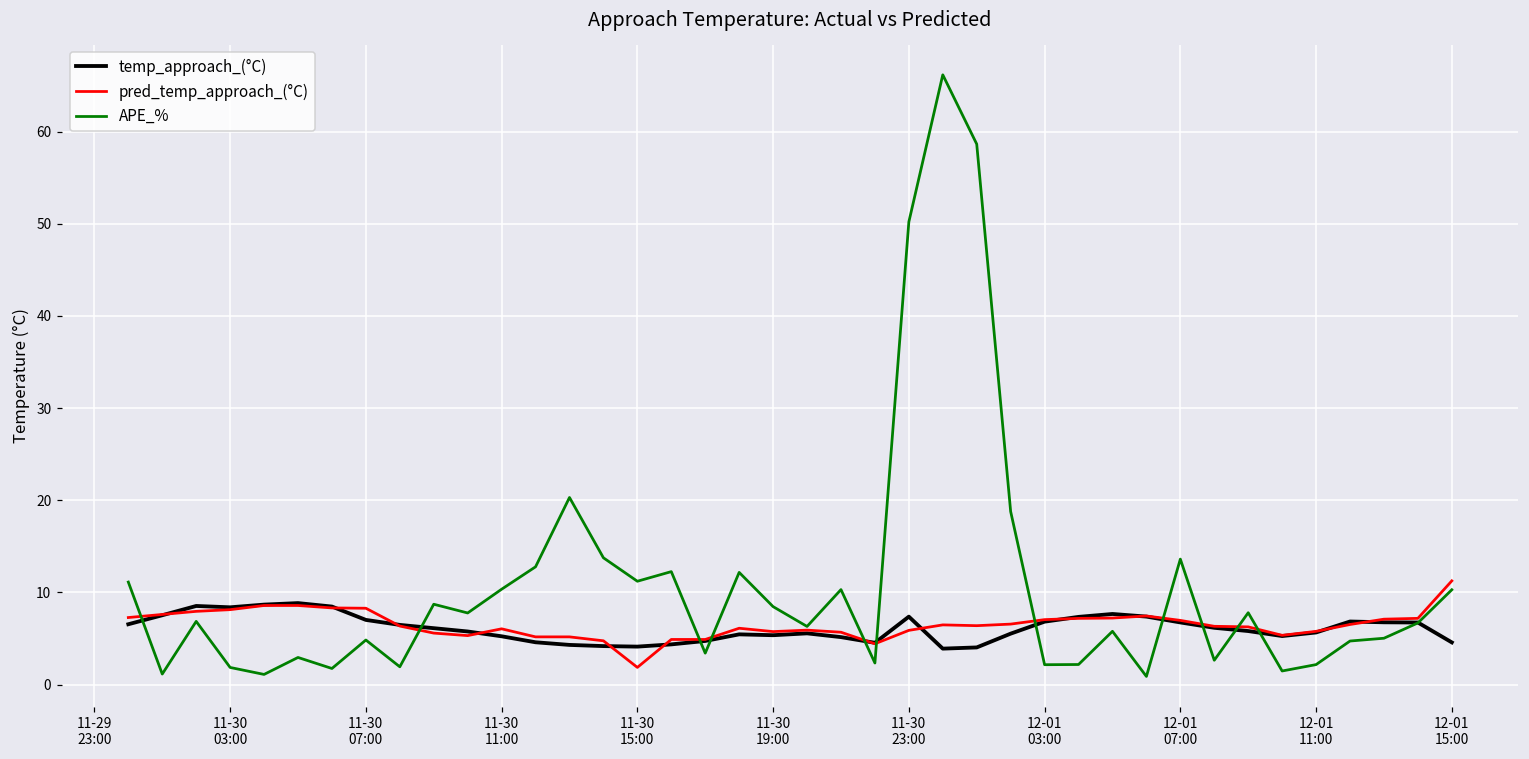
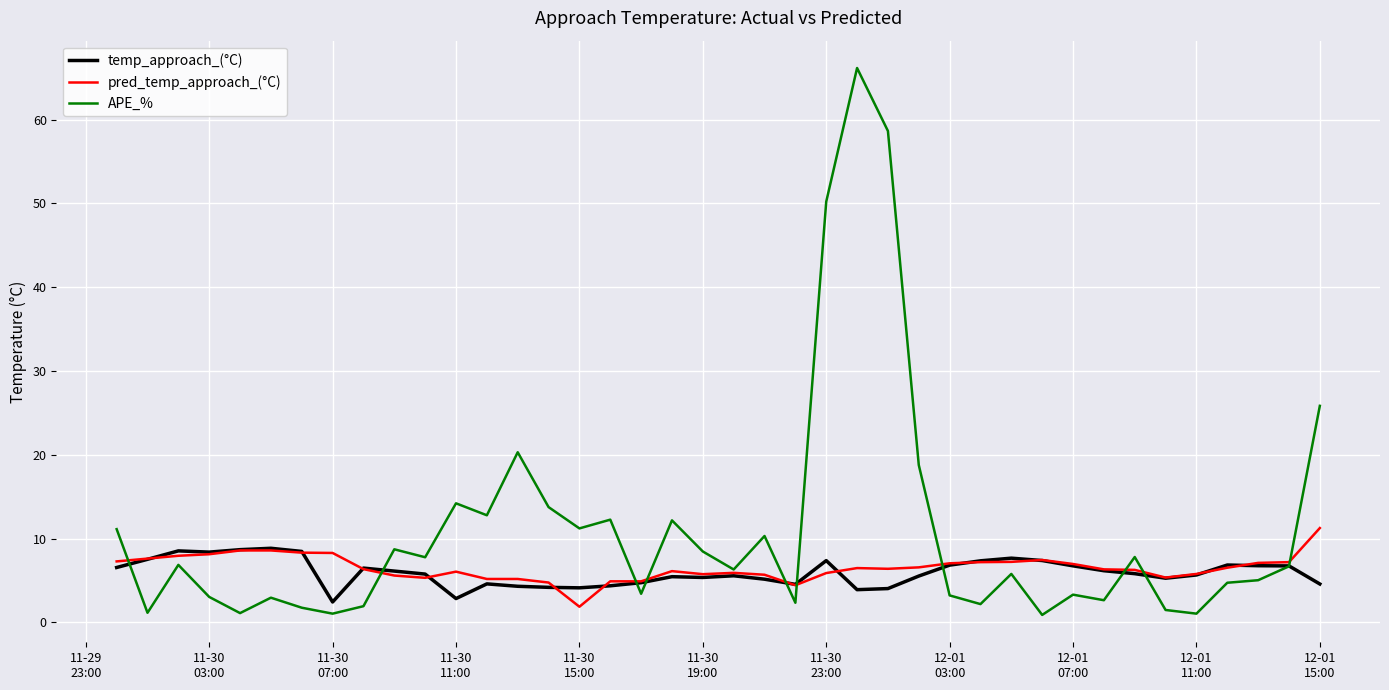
APE_%, 11-30 03:00: 2 -> 3
temp_approach_(°C), 11-30 07:00: 7 -> 2
APE_%, 11-30 07:00: 5 -> 1
temp_approach_(°C), 11-30 11:00: 5 -> 3
APE_%, 11-30 11:00: 10 -> 14
APE_%, 12-01 03:00: 2 -> 3
APE_%, 12-01 07:00: 14 -> 3
APE_%, 12-01 11:00: 2 -> 1
APE_%, 12-01 15:00: 10 -> 26
